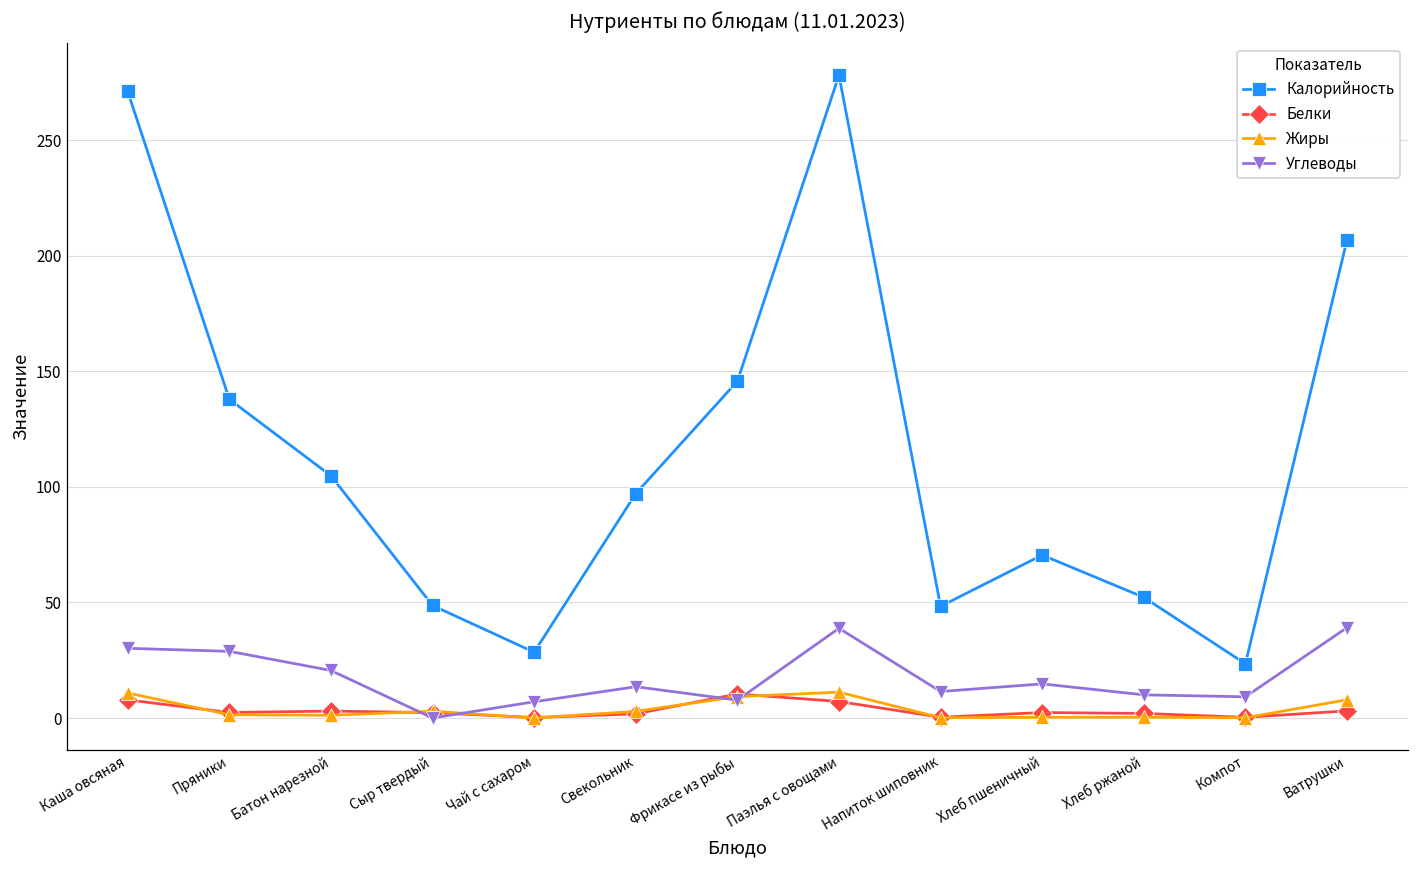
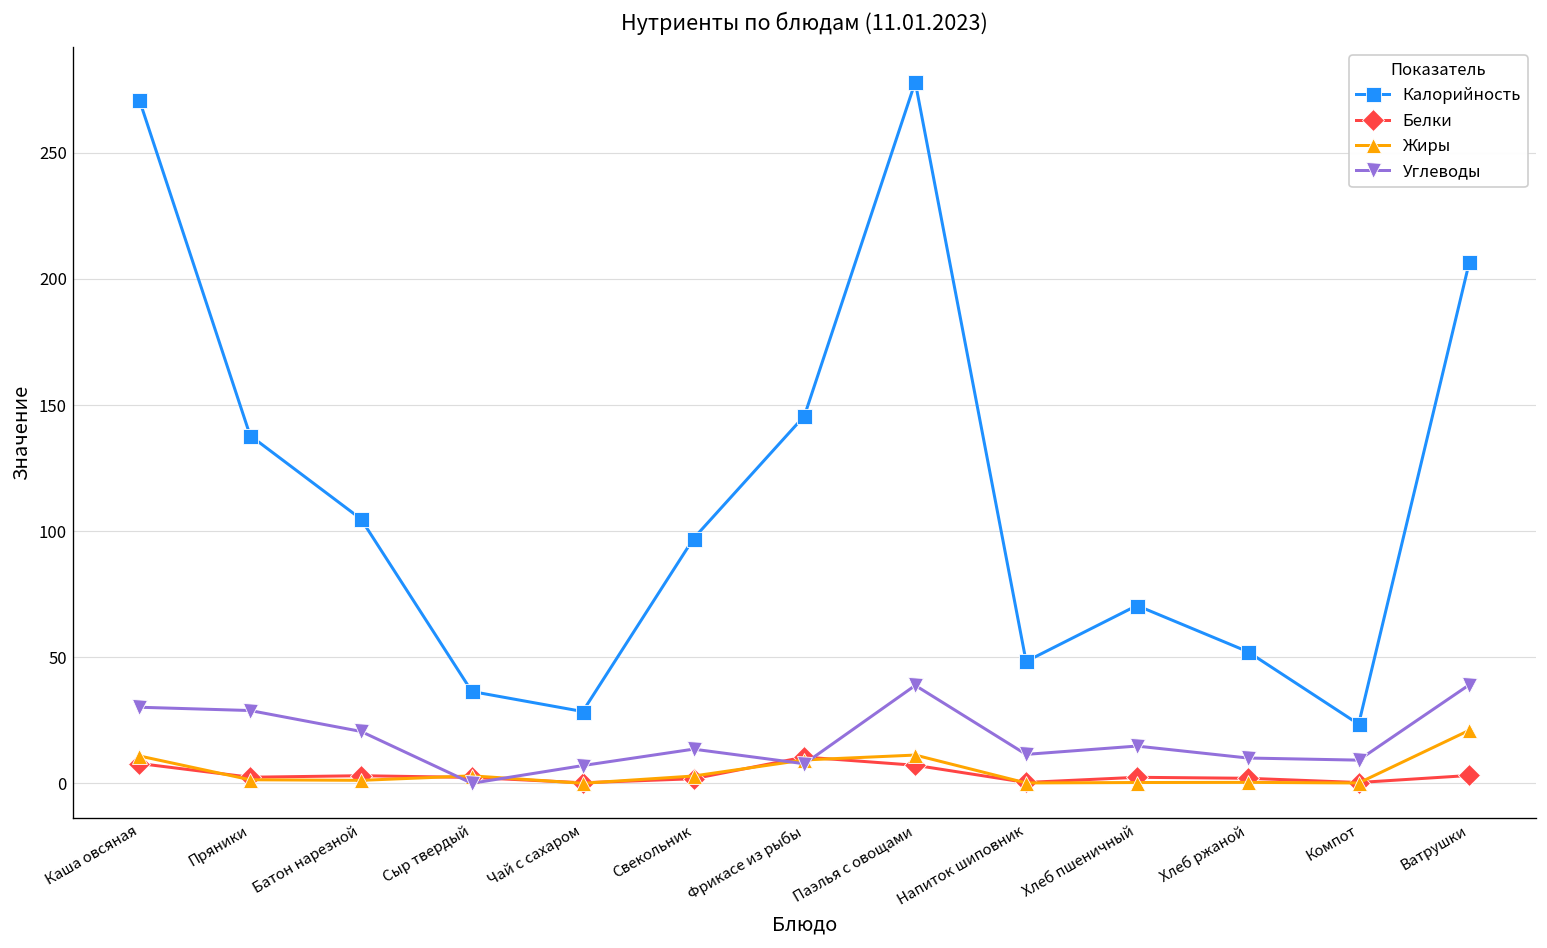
Калорийность, Сыр твердый: 49 -> 36
Жиры, Ватрушки: 8 -> 21
